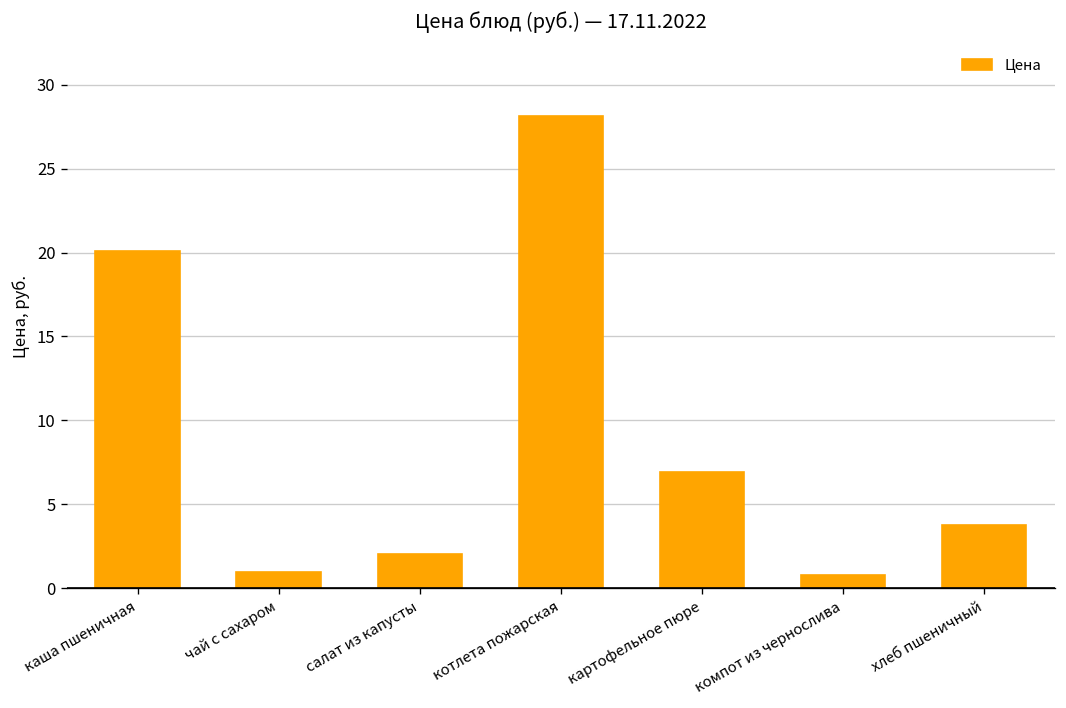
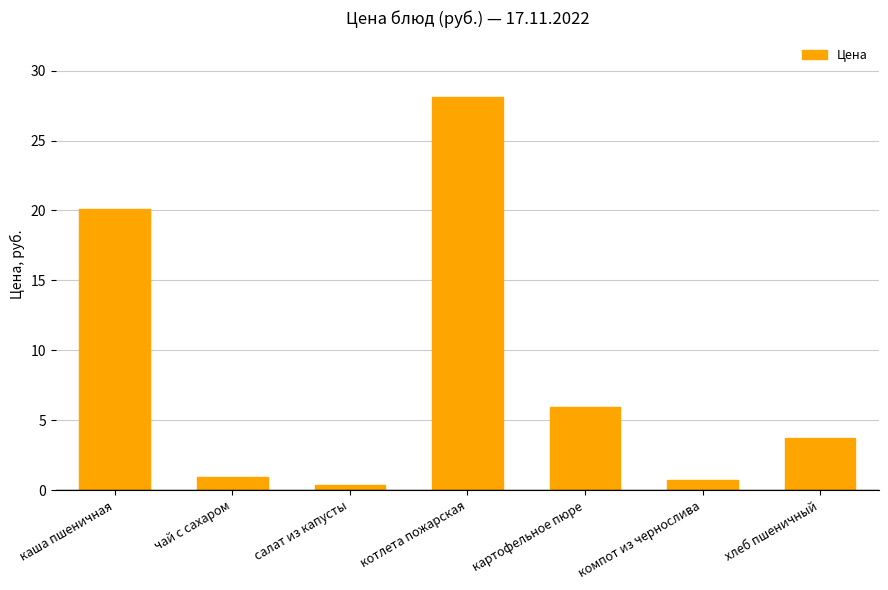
салат из капусты: 2.1 -> 0.4
картофельное пюре: 6.9 -> 6.0
